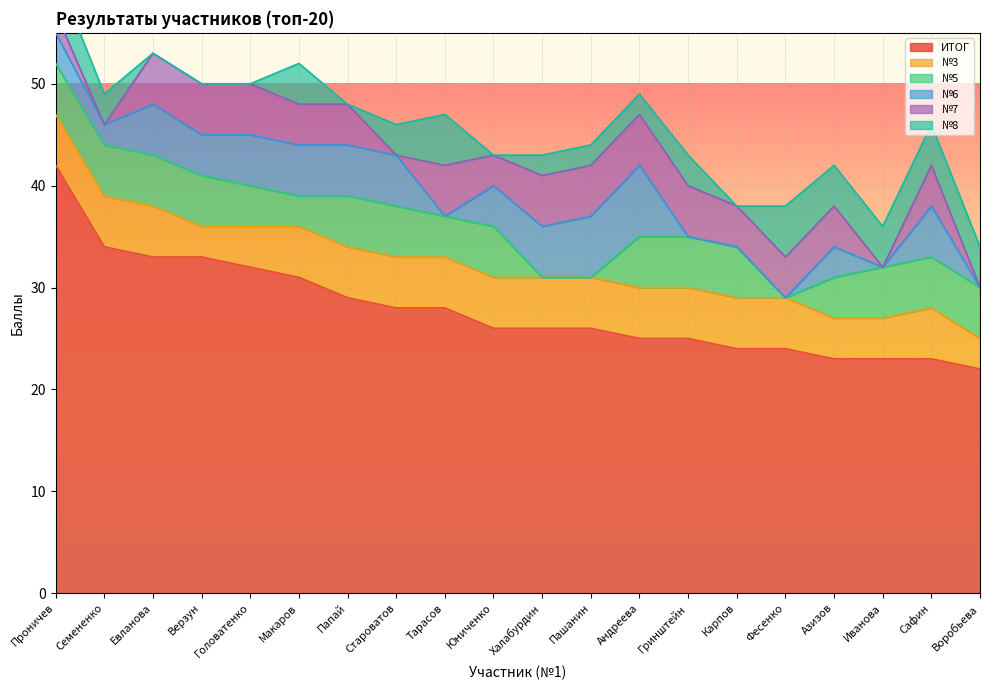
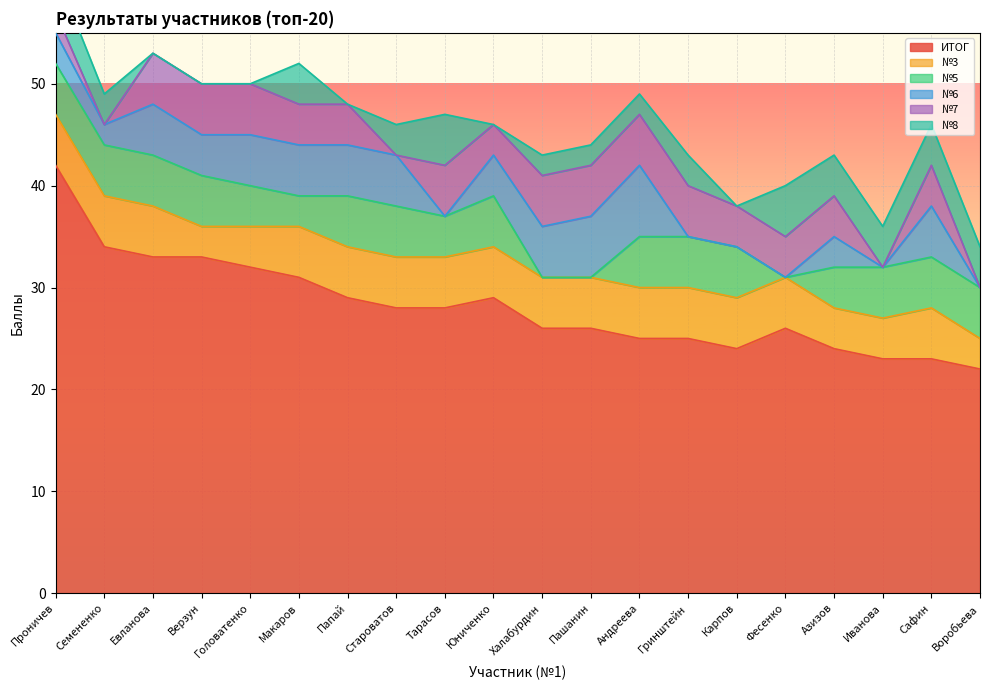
ИТОГ, Юниченко: 26 -> 29
ИТОГ, Фесенко: 24 -> 26
ИТОГ, Азизов: 23 -> 24
